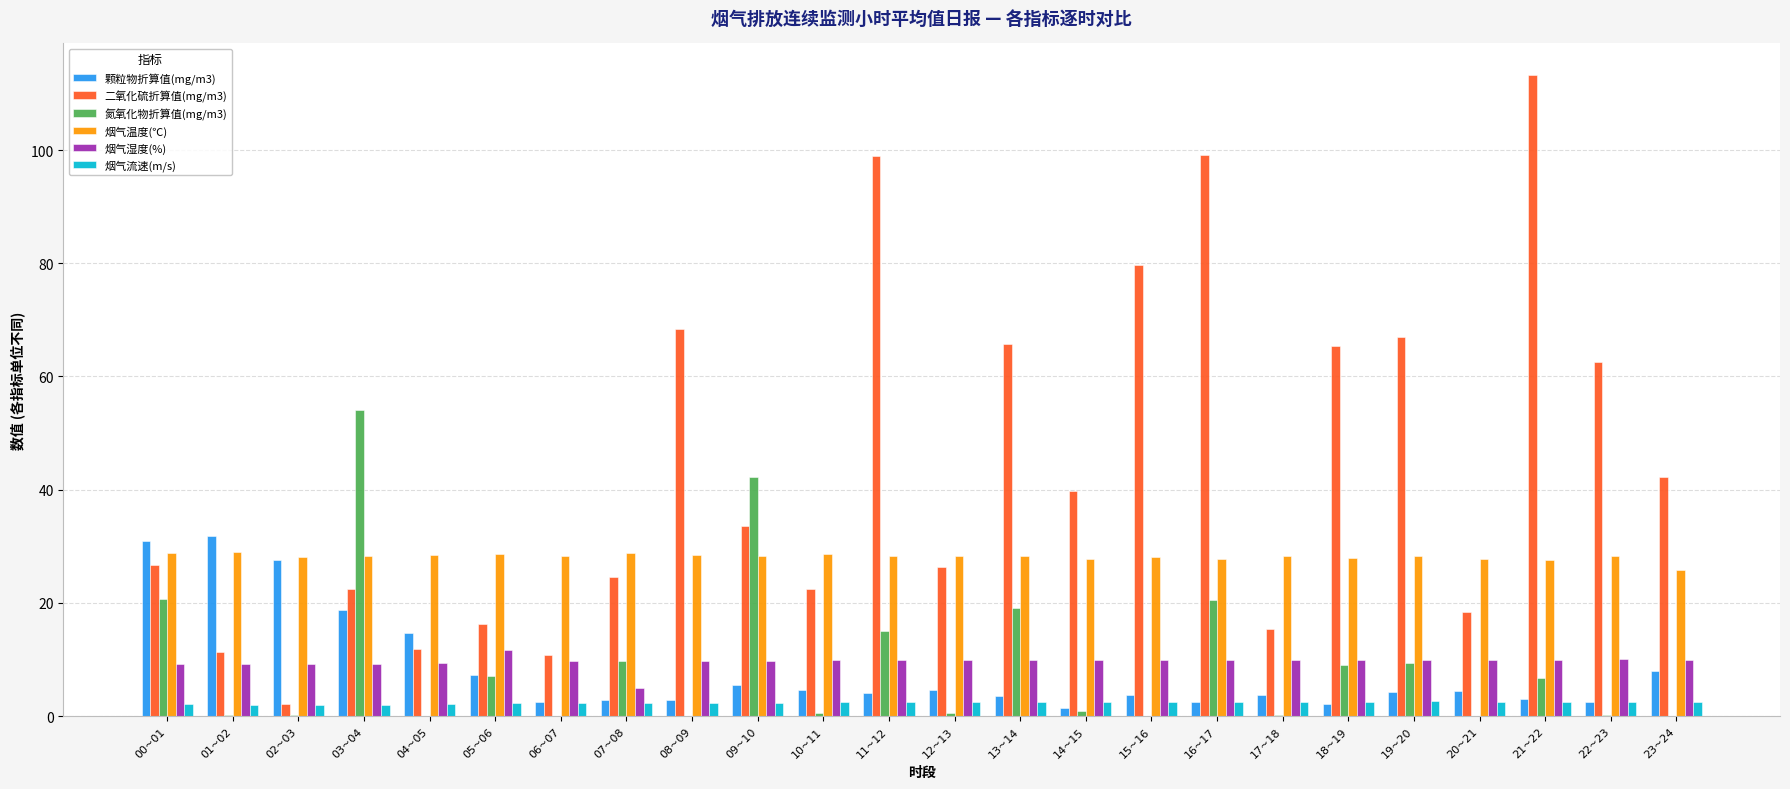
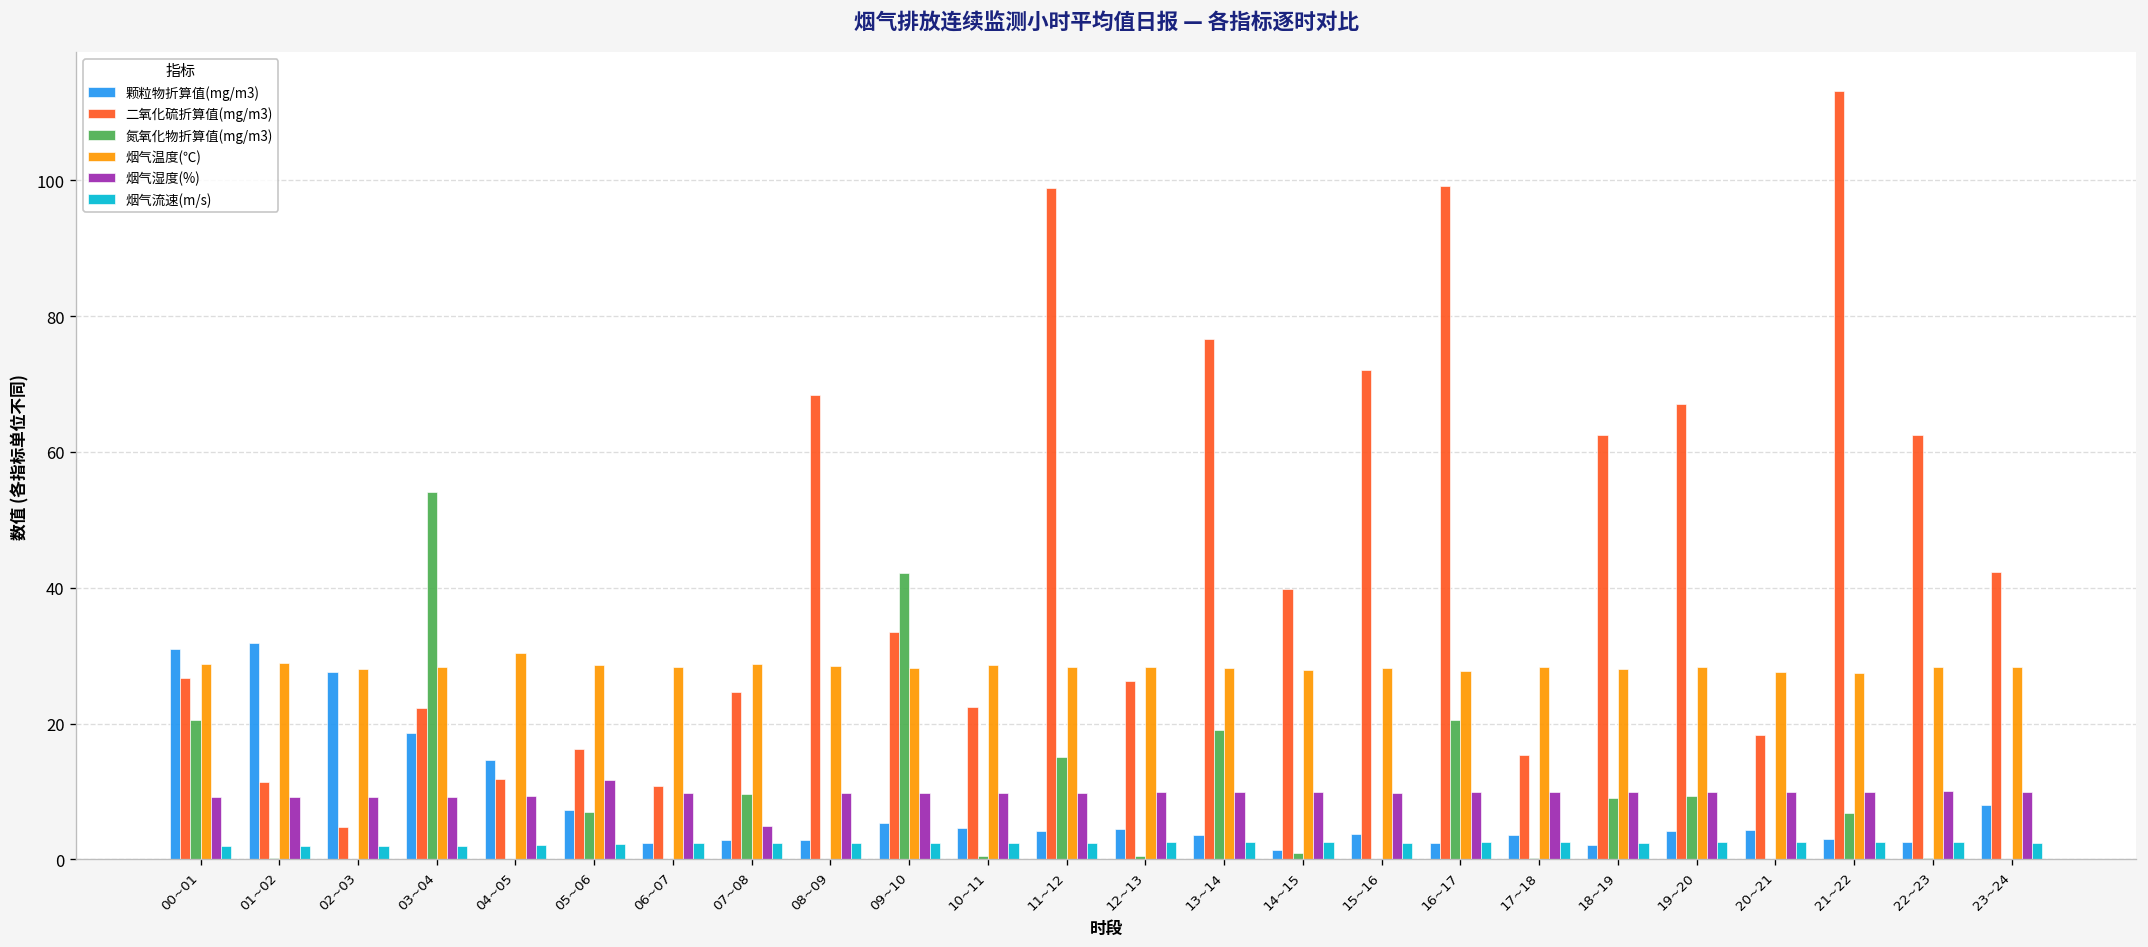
二氧化硫折算值(mg/m3), 02~03: 2 -> 5
烟气温度(℃), 04~05: 28 -> 30
二氧化硫折算值(mg/m3), 13~14: 66 -> 77
二氧化硫折算值(mg/m3), 15~16: 80 -> 72
二氧化硫折算值(mg/m3), 18~19: 65 -> 62
烟气温度(℃), 23~24: 26 -> 28
